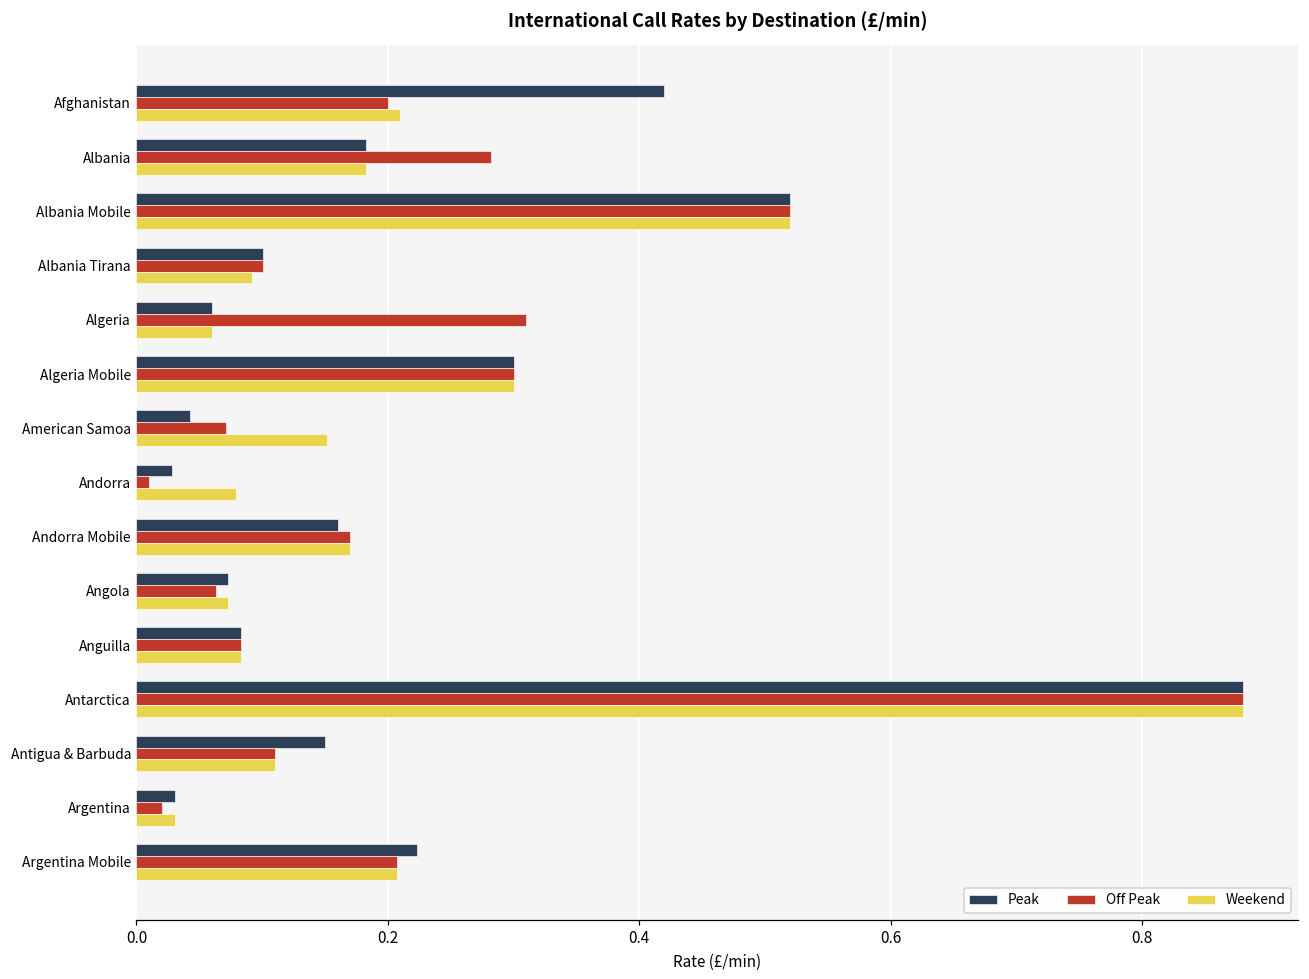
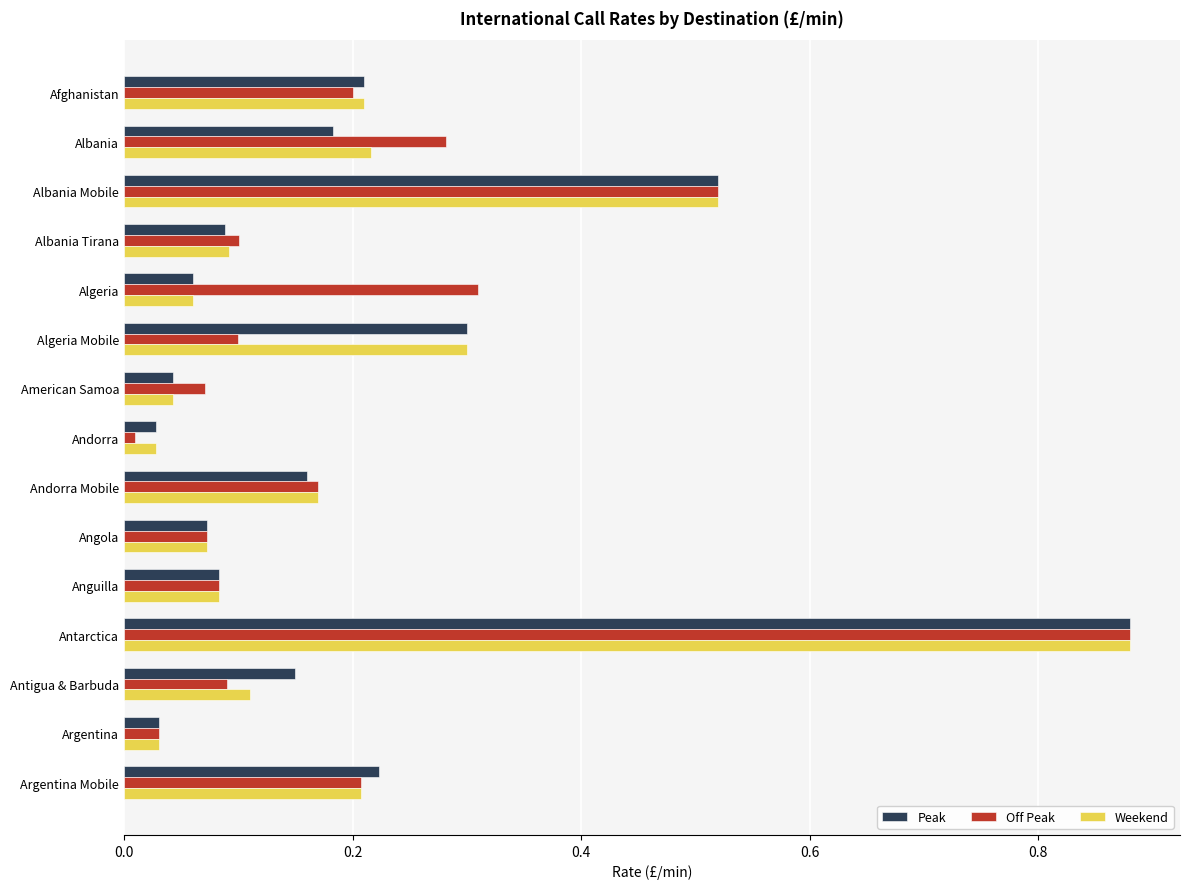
Peak, Afghanistan: 0.42 -> 0.21
Weekend, Albania: 0.183 -> 0.216
Peak, Albania Tirana: 0.101 -> 0.088
Off Peak, Algeria Mobile: 0.3 -> 0.1
Weekend, American Samoa: 0.152 -> 0.043
Weekend, Andorra: 0.079 -> 0.028
Off Peak, Angola: 0.063 -> 0.073
Off Peak, Antigua & Barbuda: 0.11 -> 0.09
Off Peak, Argentina: 0.020 -> 0.031
